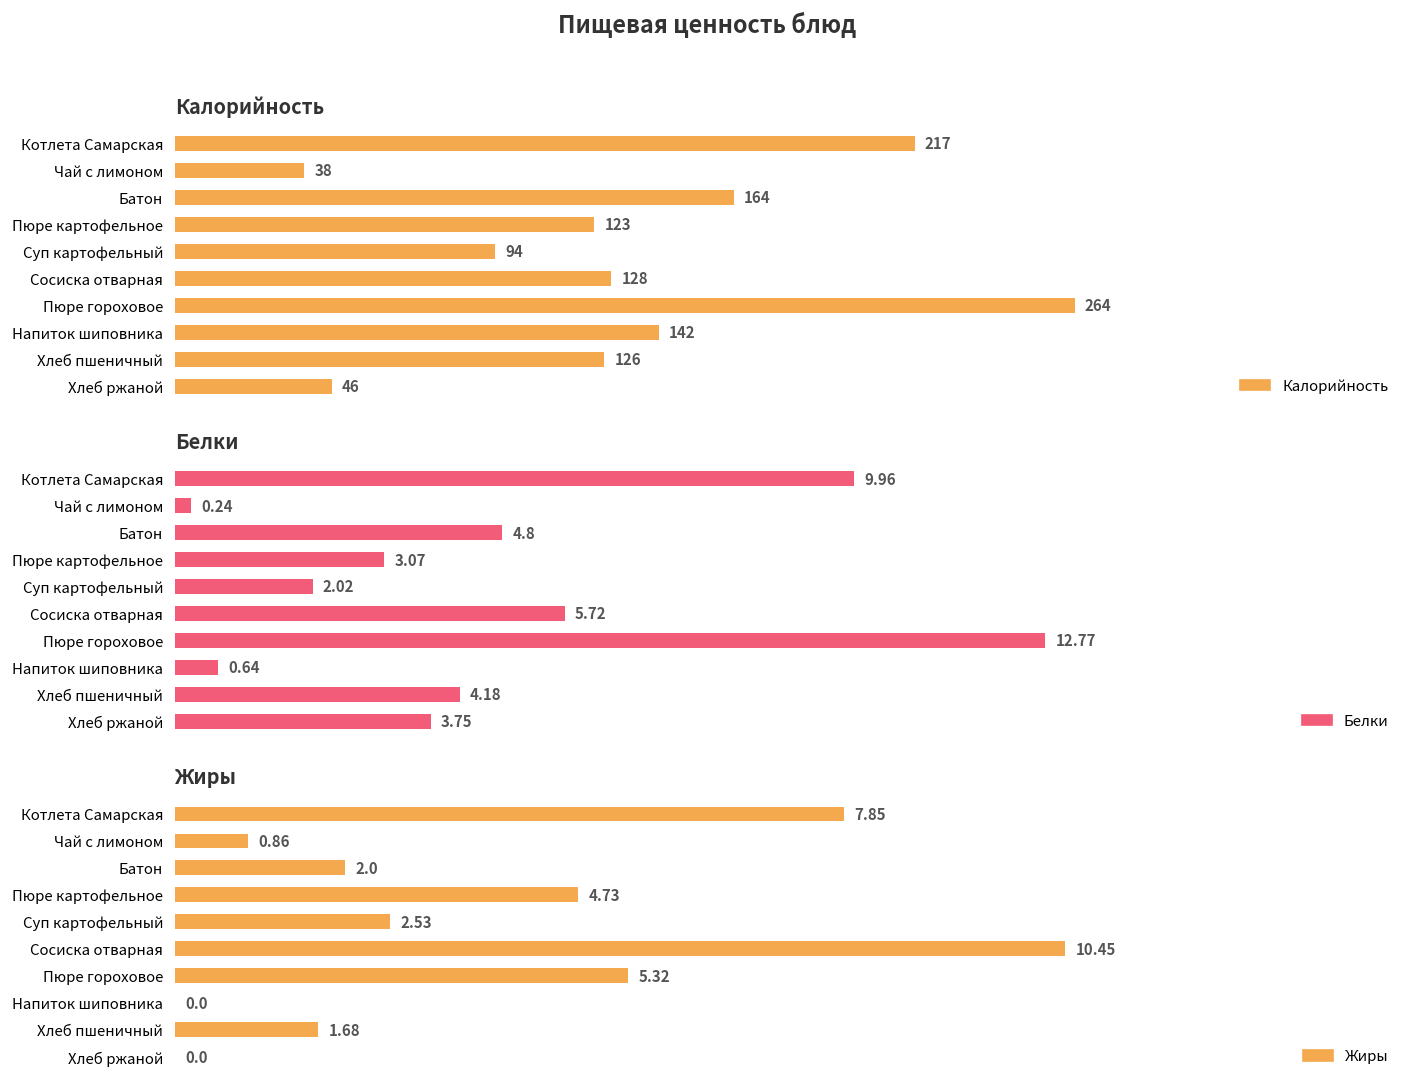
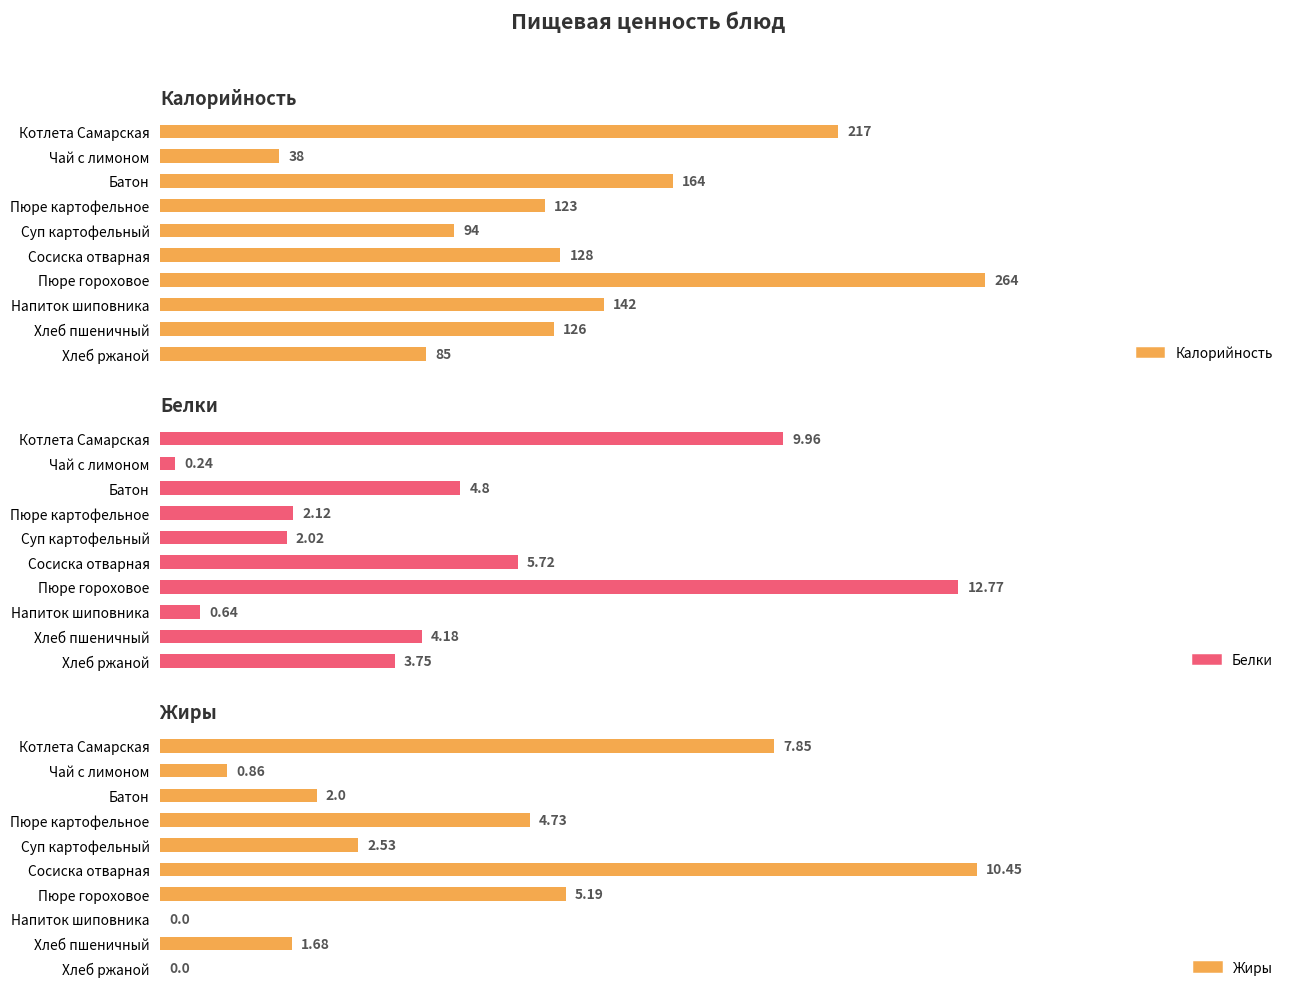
Калорийность, Хлеб ржаной: 46 -> 85
Белки, Пюре картофельное: 3.07 -> 2.12
Жиры, Пюре гороховое: 5.32 -> 5.19
